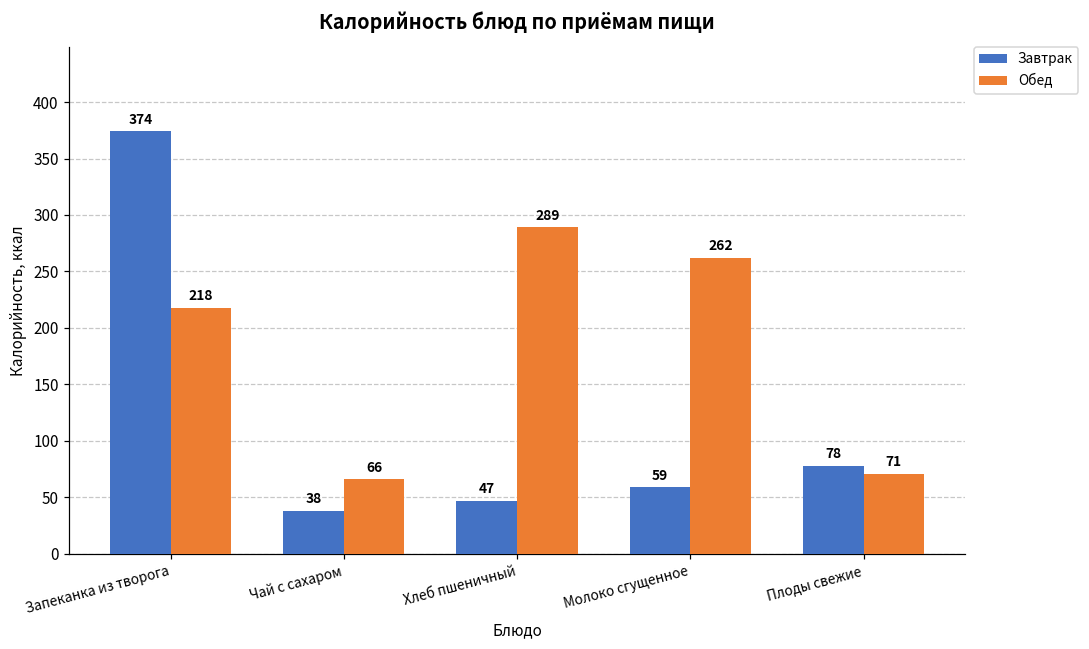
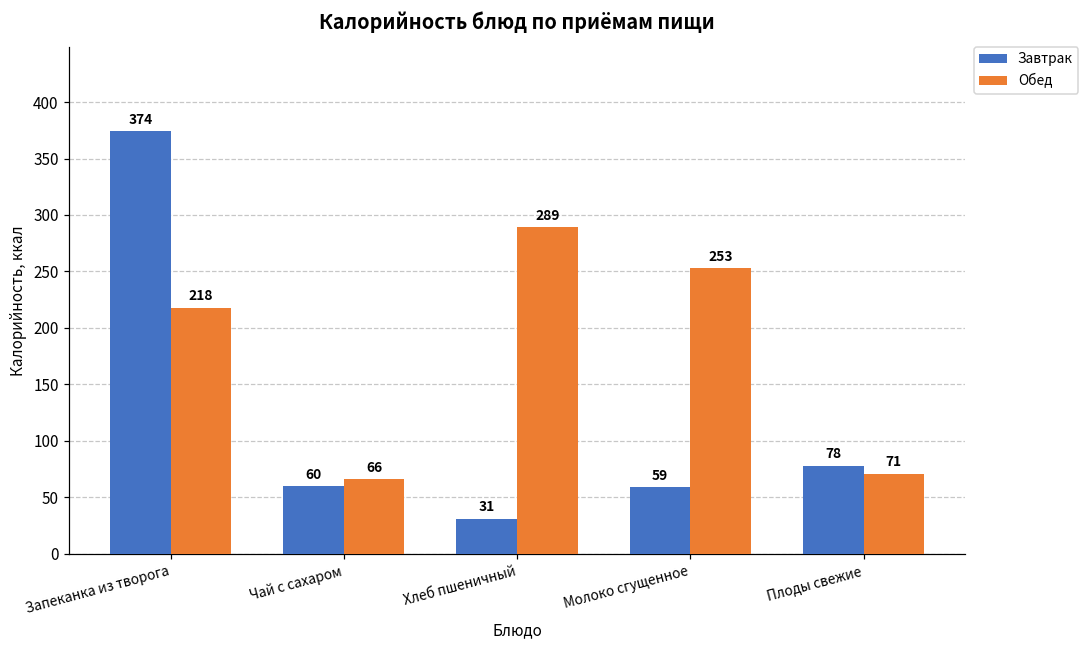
Завтрак, Чай с сахаром: 38 -> 60
Завтрак, Хлеб пшеничный: 47 -> 31
Обед, Молоко сгущенное: 262 -> 253
